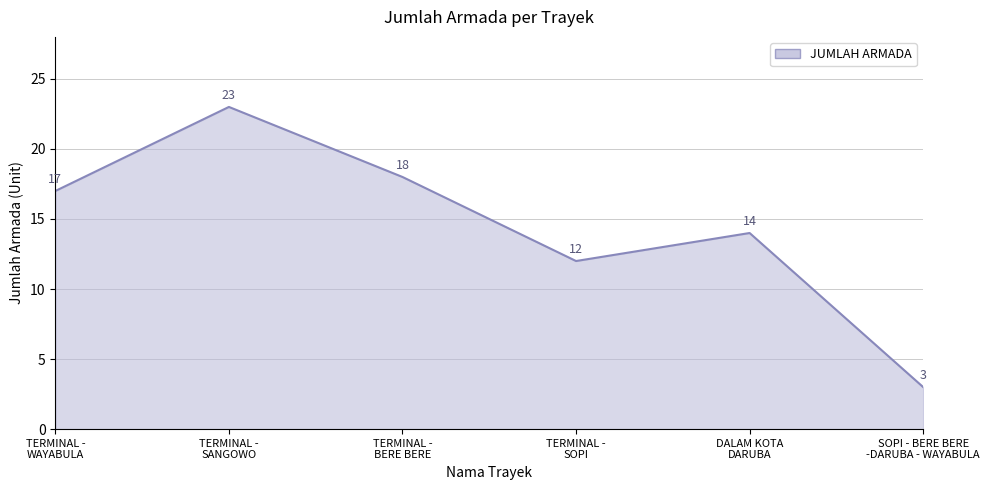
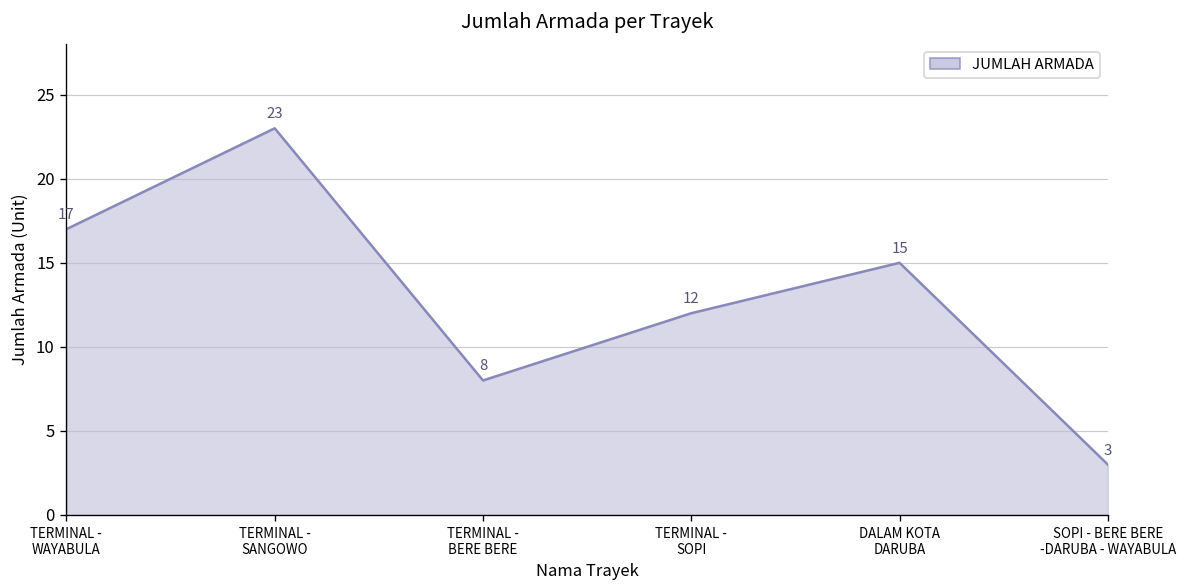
TERMINAL - BERE BERE: 18 -> 8
DALAM KOTA DARUBA: 14 -> 15
